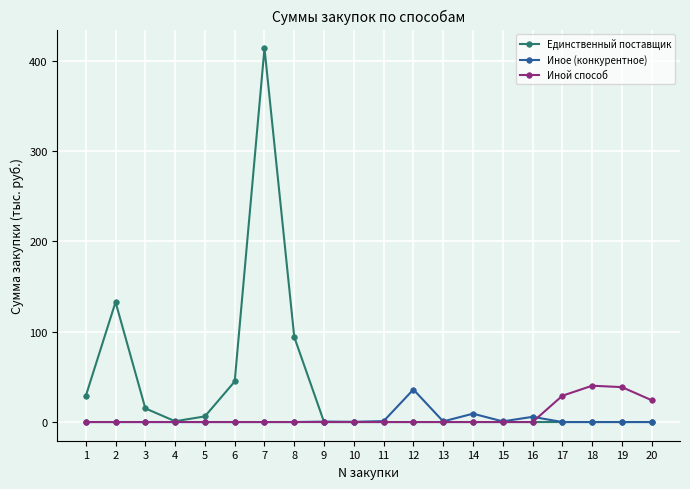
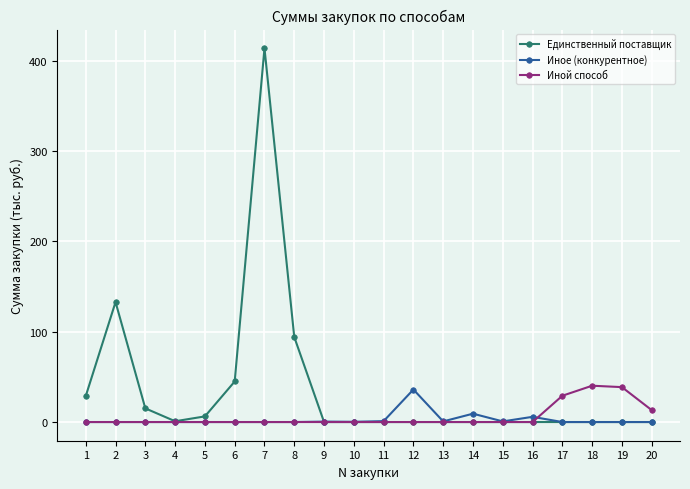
Иной способ, 20: 20 -> 10
